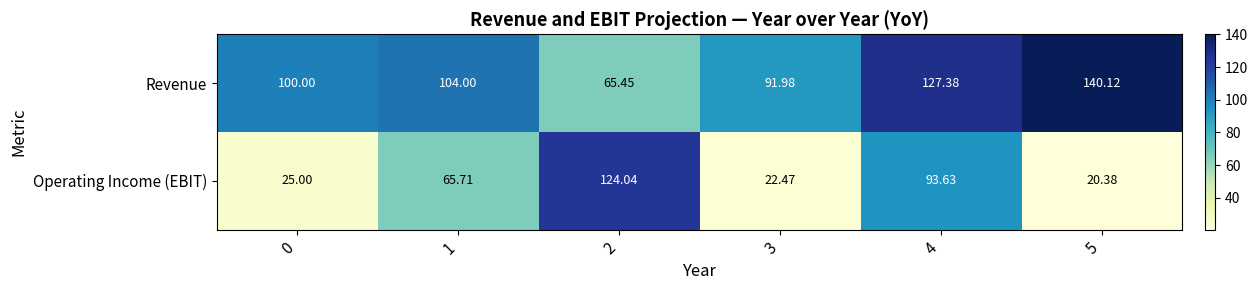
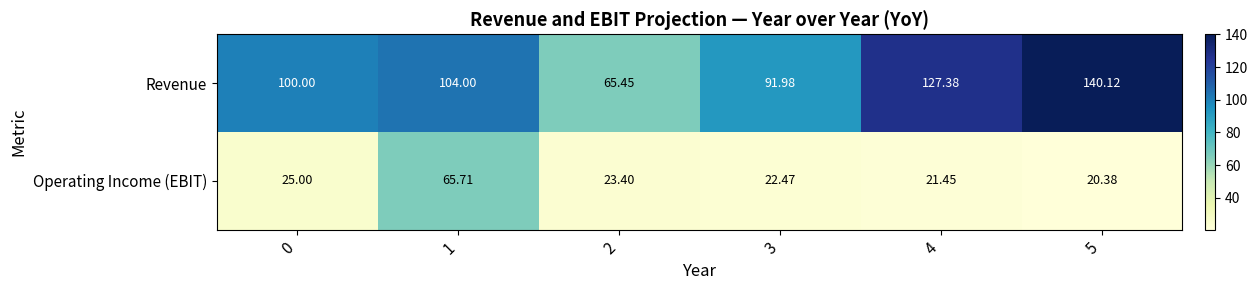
Operating Income (EBIT), 2: 124.04 -> 23.40
Operating Income (EBIT), 4: 93.63 -> 21.45
